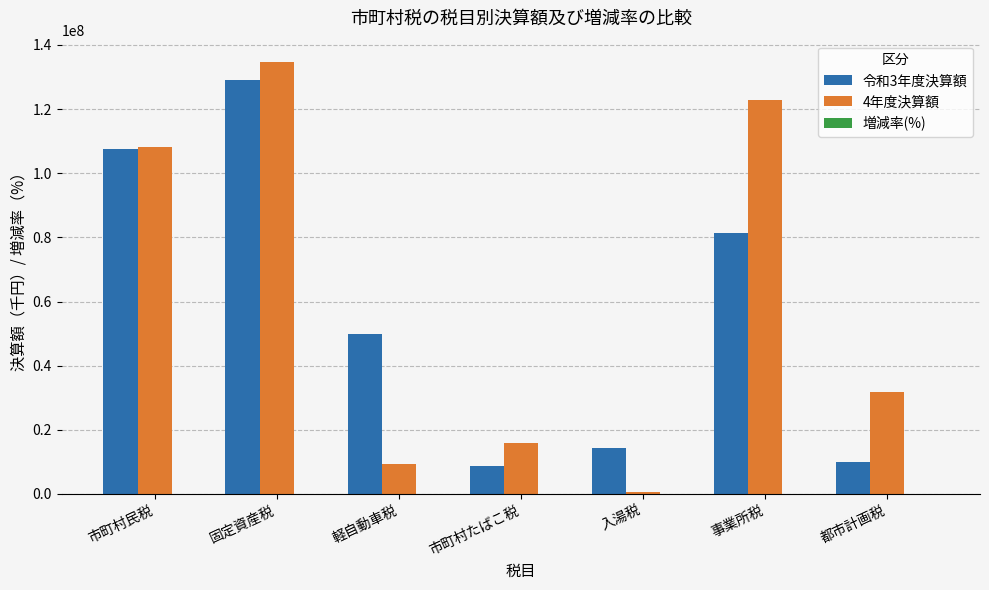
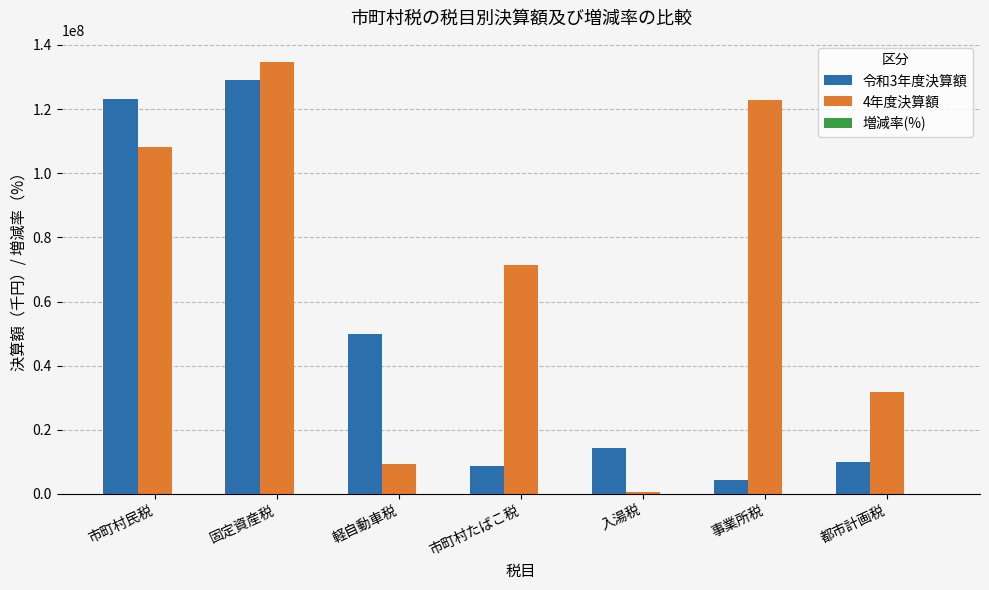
令和3年度決算額, 市町村民税: 108000000 -> 123000000
4年度決算額, 市町村たばこ税: 16000000 -> 71000000
令和3年度決算額, 事業所税: 82000000 -> 5000000
